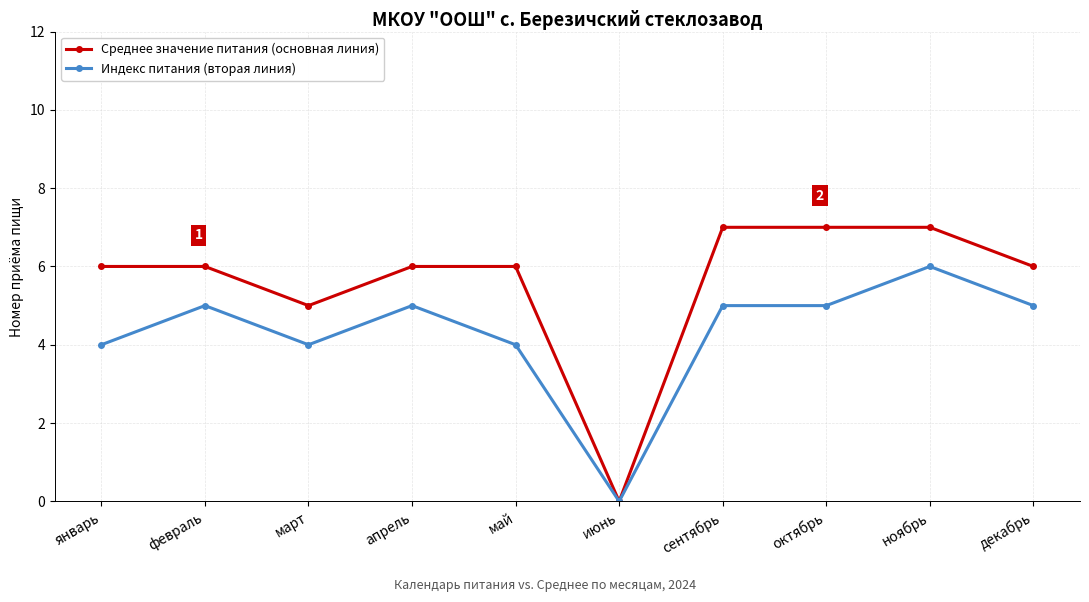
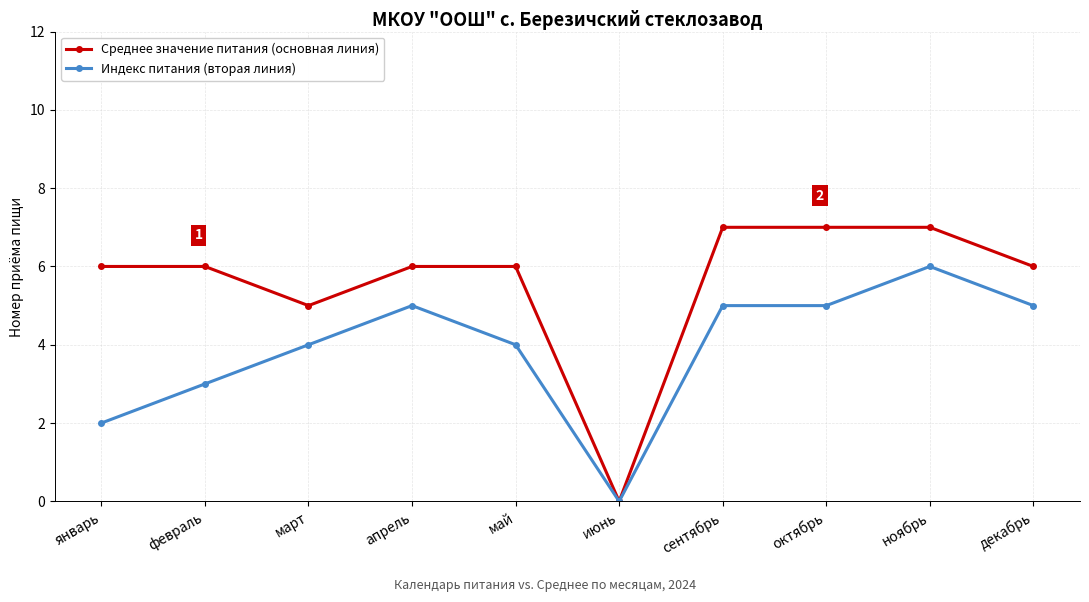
Индекс питания (вторая линия), январь: 4 -> 2
Индекс питания (вторая линия), февраль: 5 -> 3
